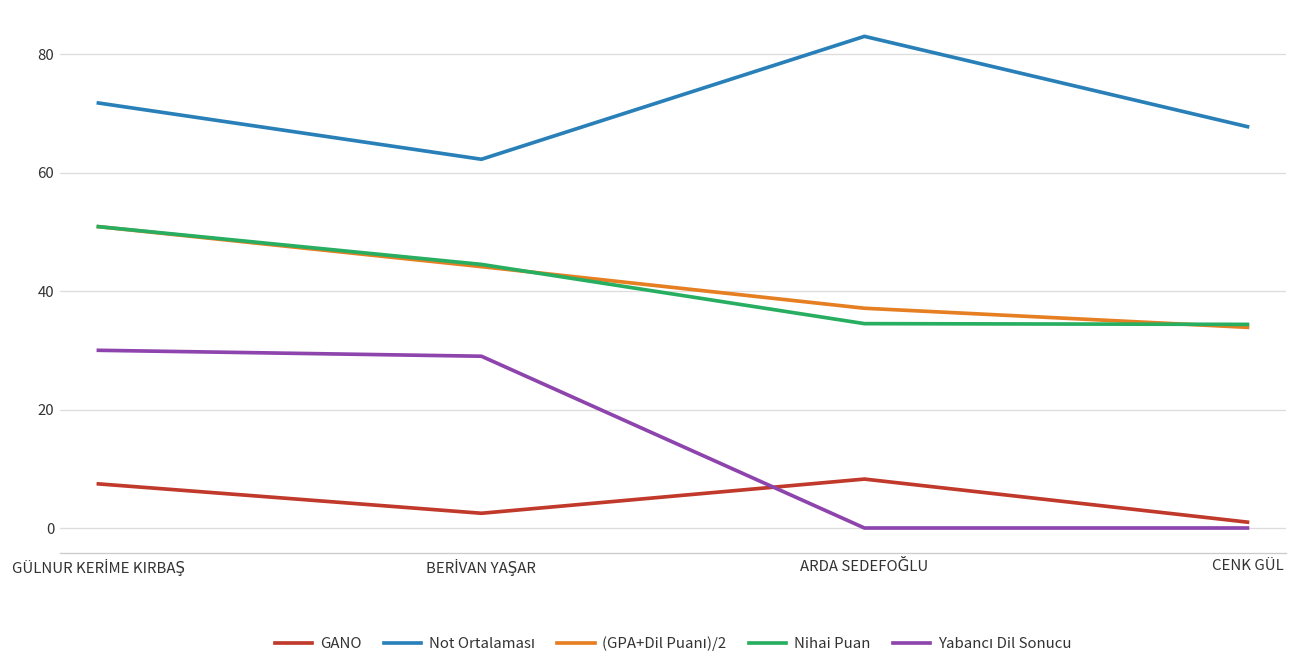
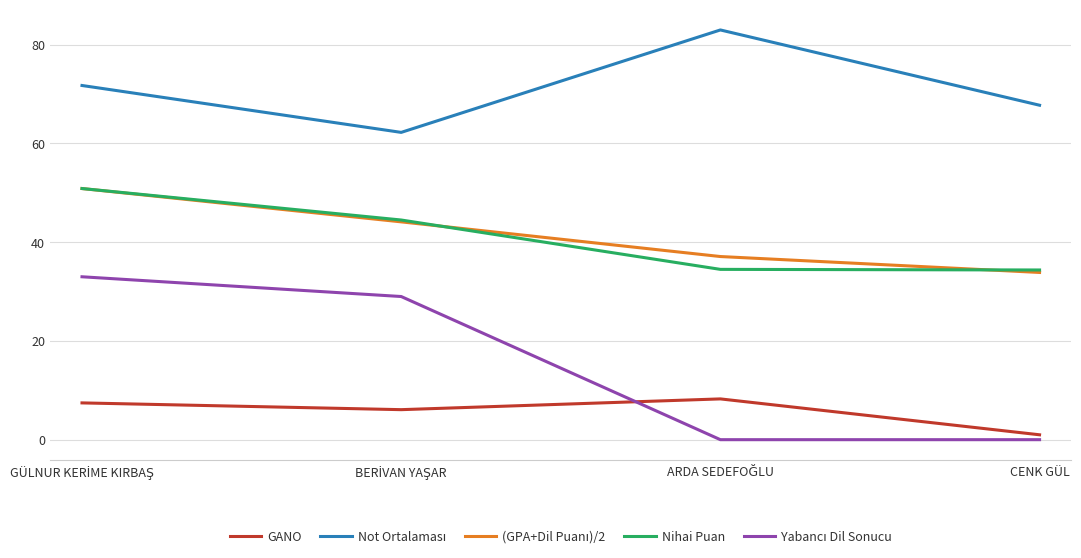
Yabancı Dil Sonucu, GÜLNUR KERİME KIRBAŞ: 30 -> 33
GANO, BERİVAN YAŞAR: 2 -> 6
